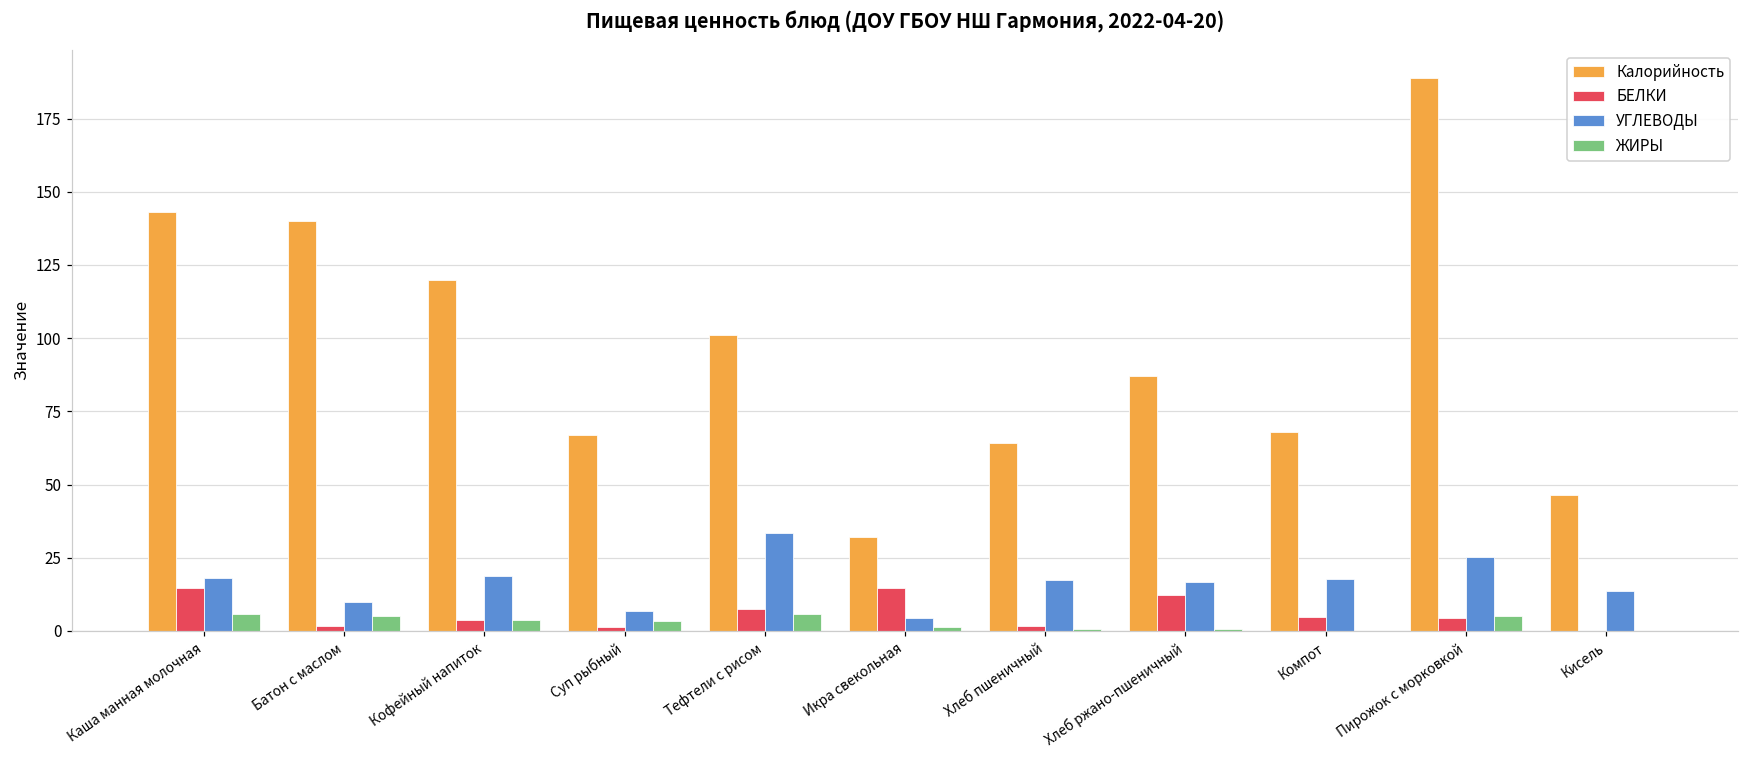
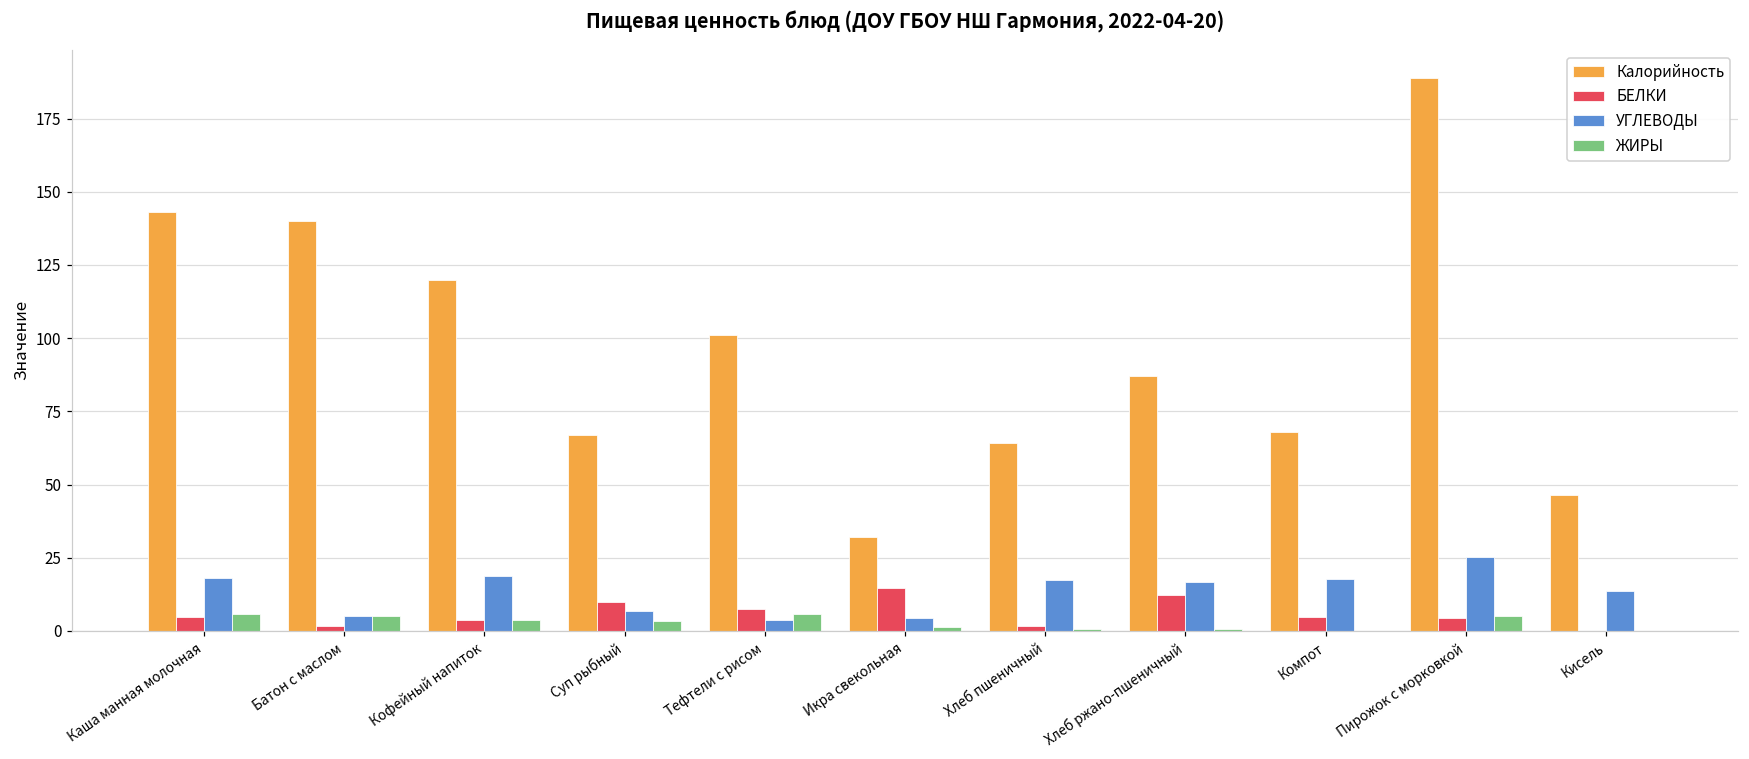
БЕЛКИ, Каша манная молочная: 15 -> 5
УГЛЕВОДЫ, Батон с маслом: 10 -> 5
БЕЛКИ, Суп рыбный: 1 -> 10
УГЛЕВОДЫ, Тефтели с рисом: 33 -> 4
